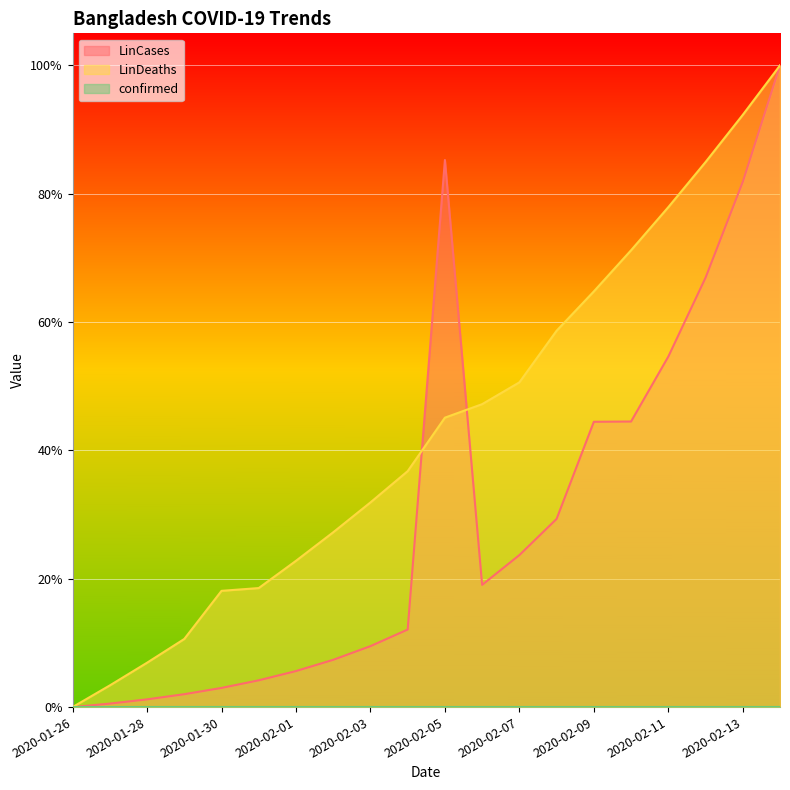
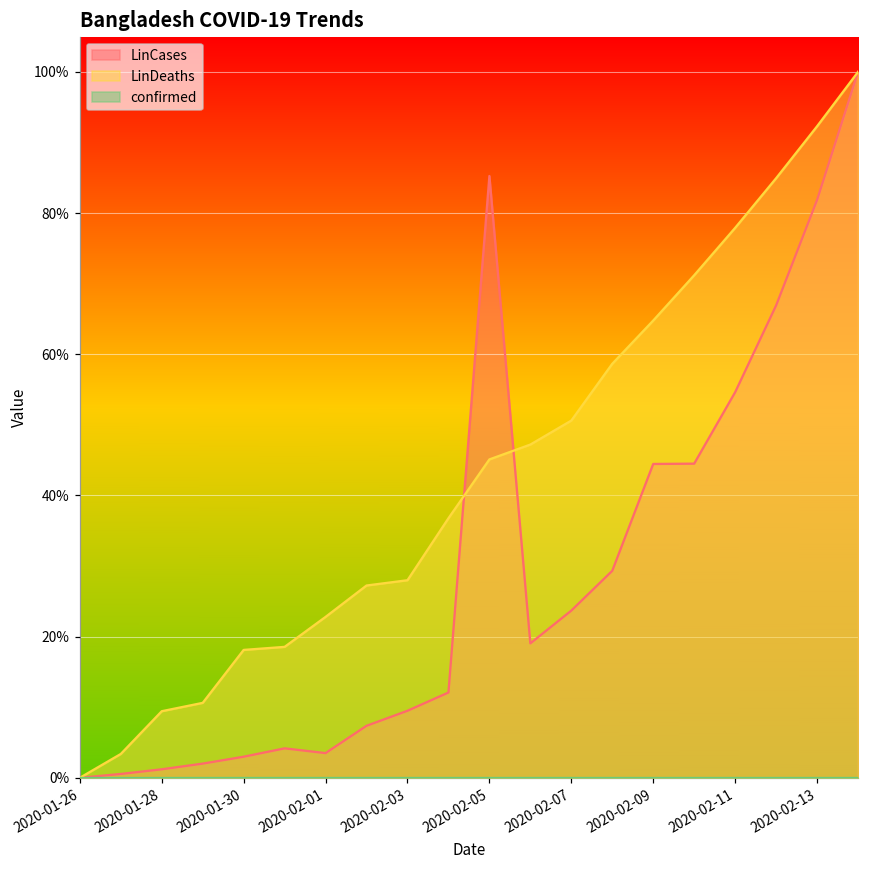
LinDeaths, 2020-01-28: 7% -> 9%
LinCases, 2020-02-01: 6% -> 3%
LinDeaths, 2020-02-03: 32% -> 28%
